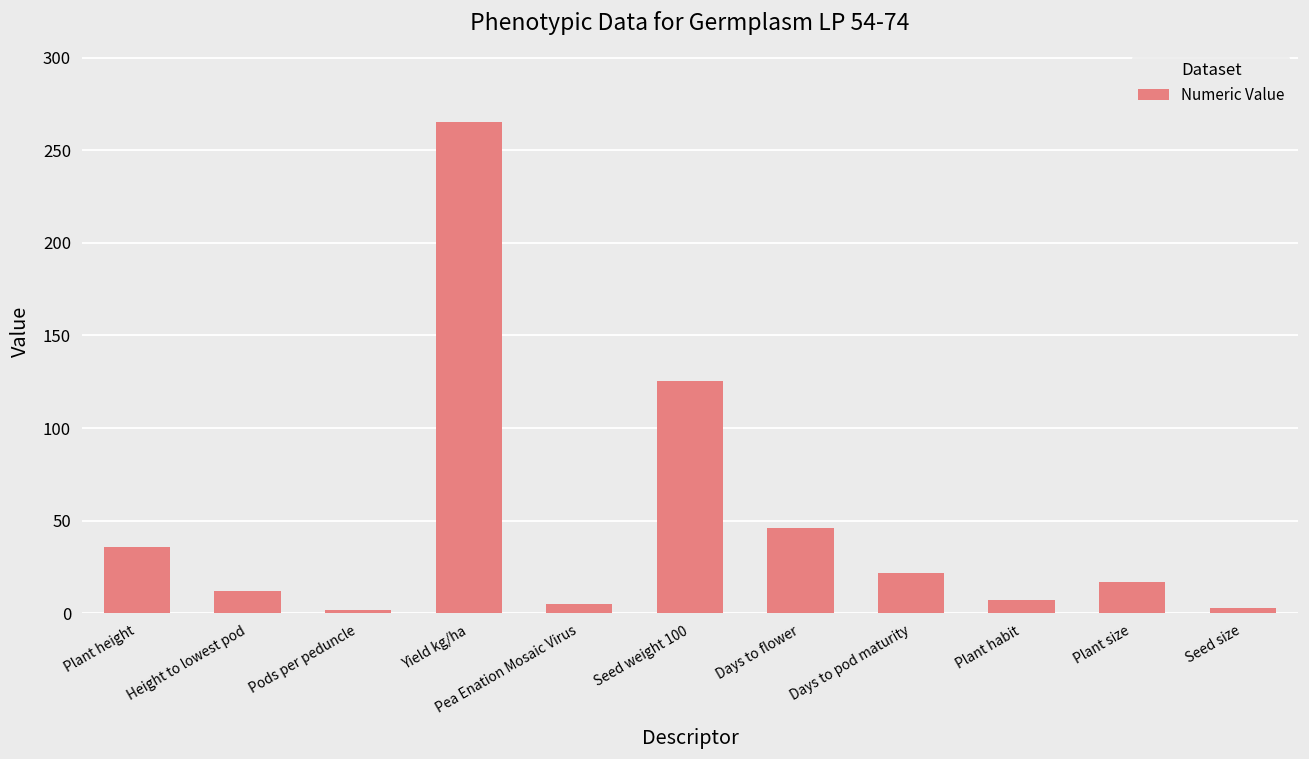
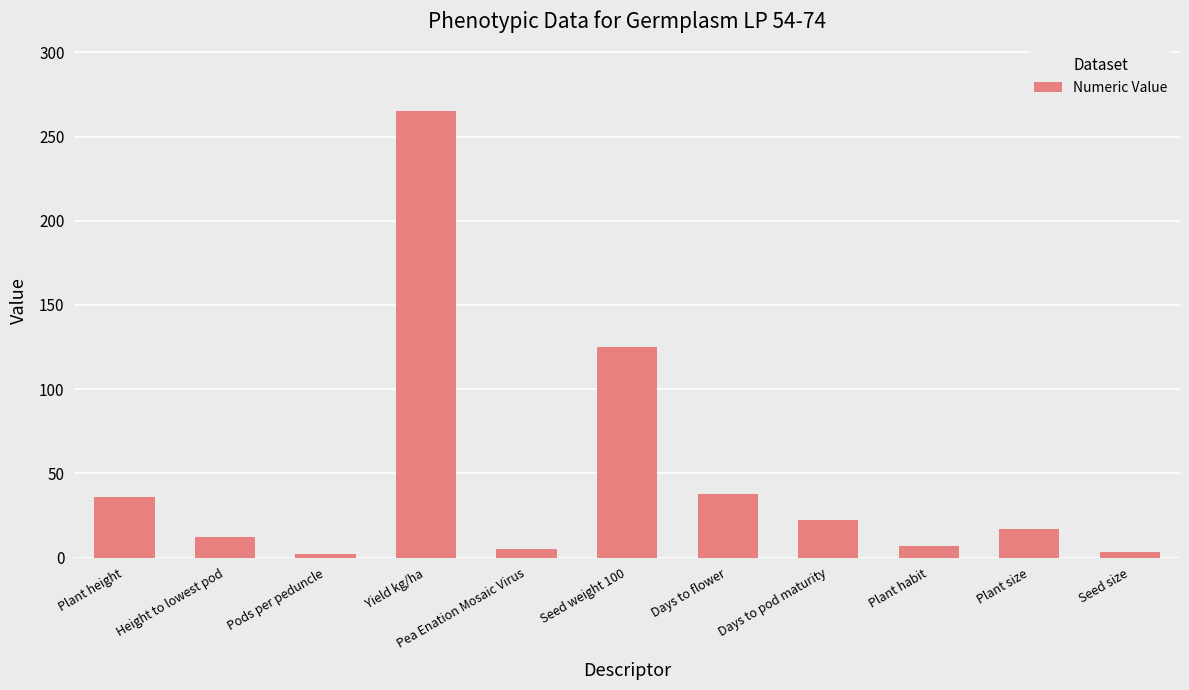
Days to flower: 46 -> 38
